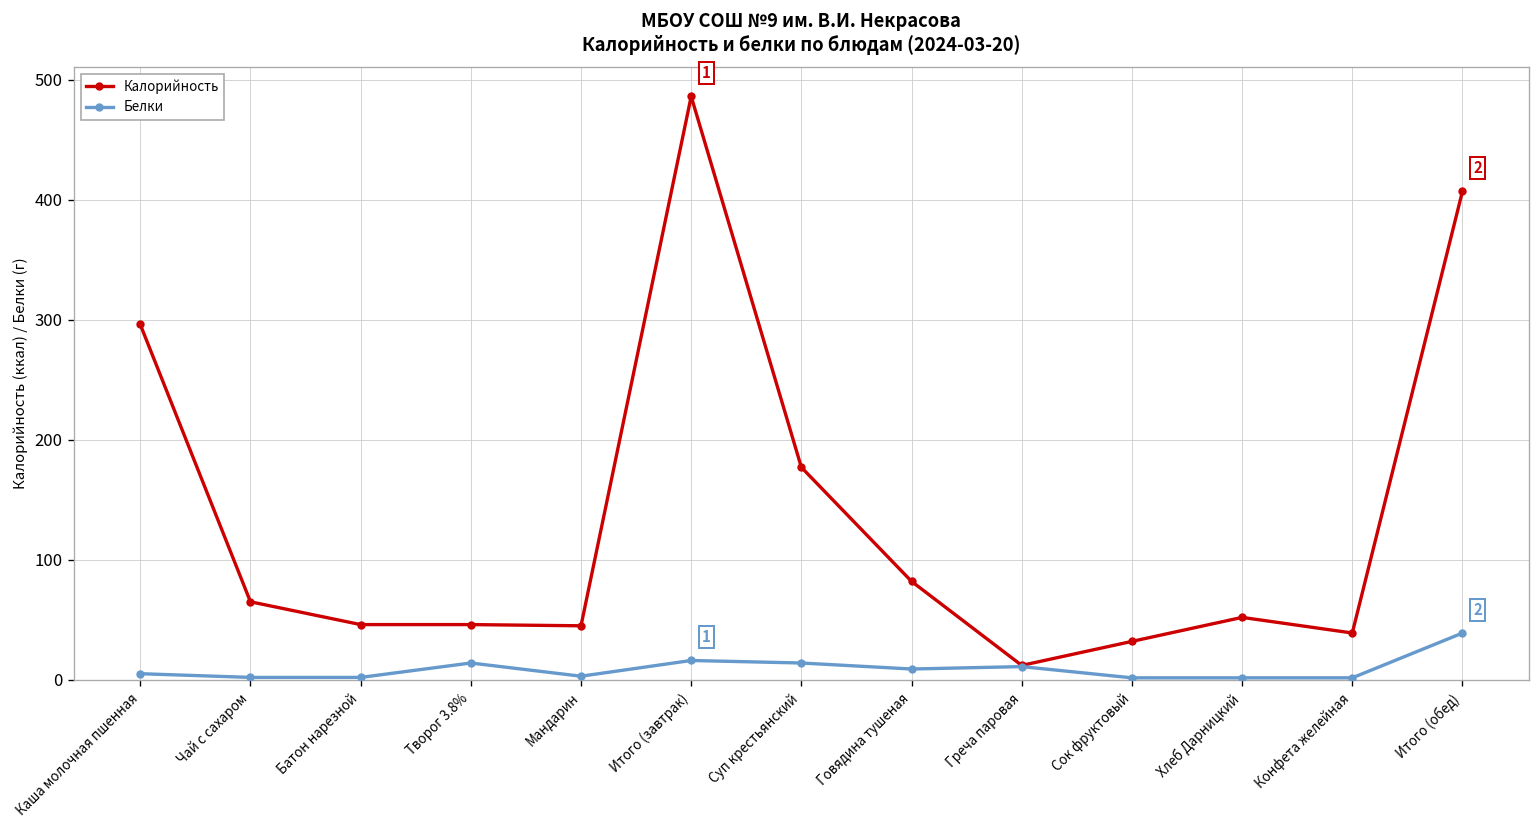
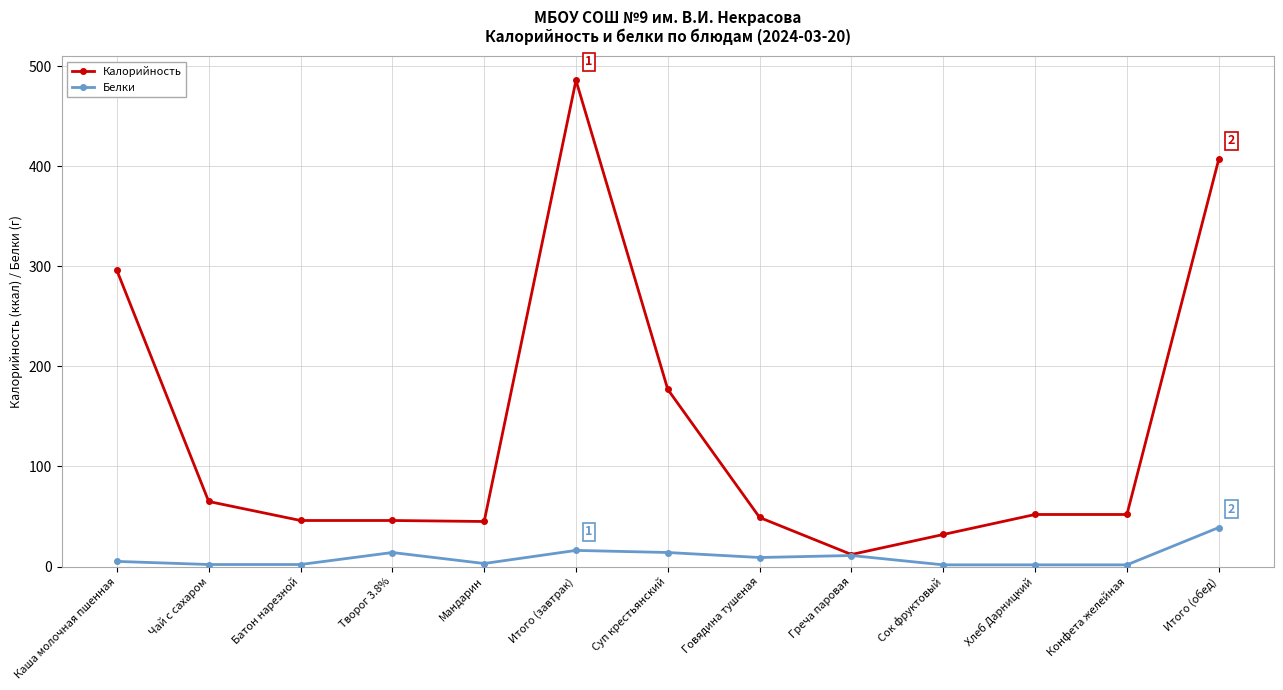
Калорийность, Говядина тушеная: 82 -> 49
Калорийность, Конфета желейная: 39 -> 52
